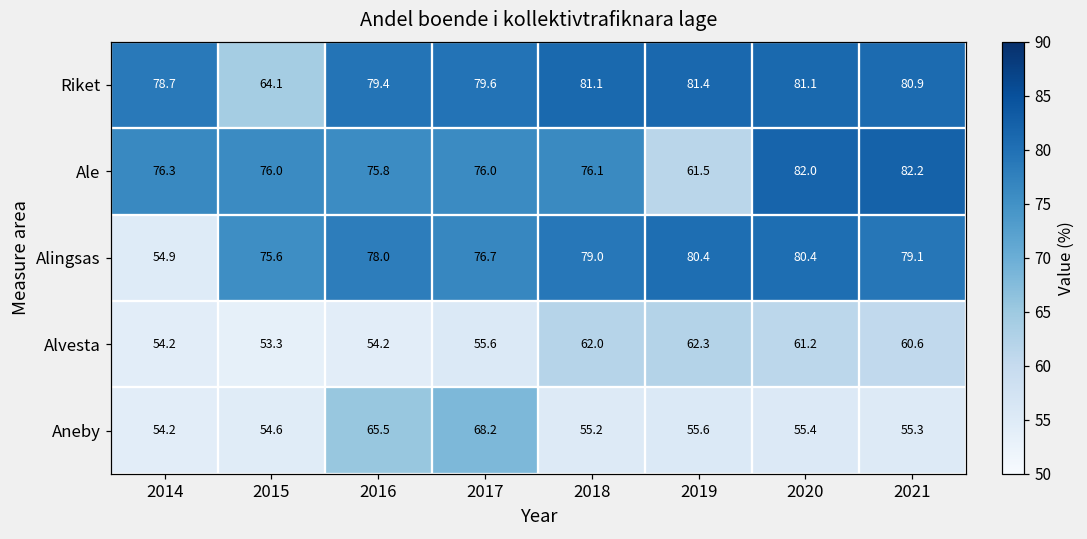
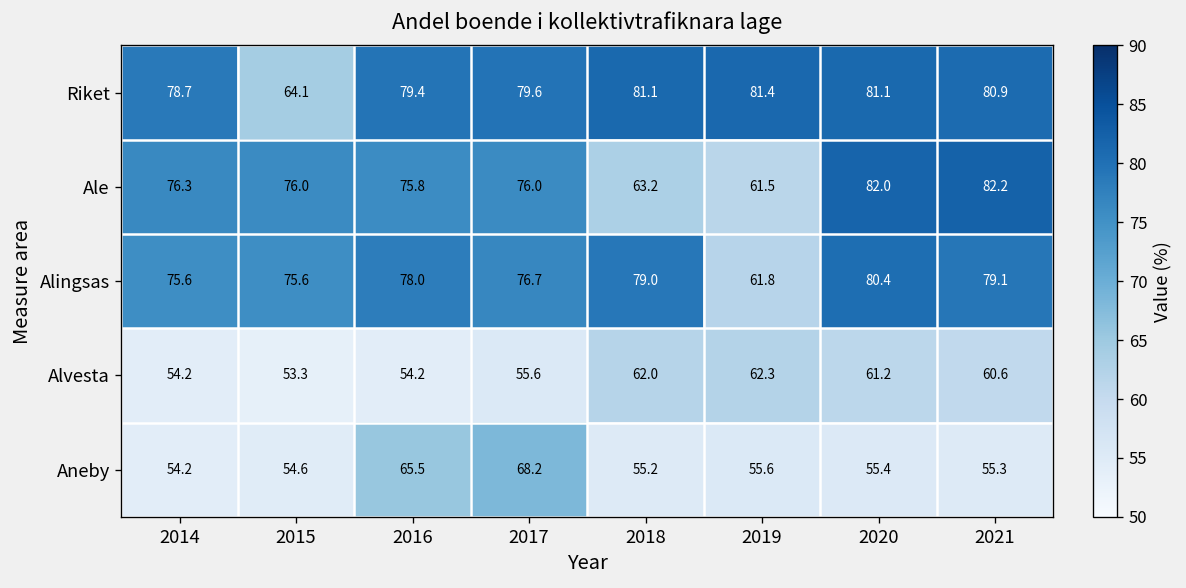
Ale, 2018: 76.1 -> 63.2
Alingsas, 2014: 54.9 -> 75.6
Alingsas, 2019: 80.4 -> 61.8
